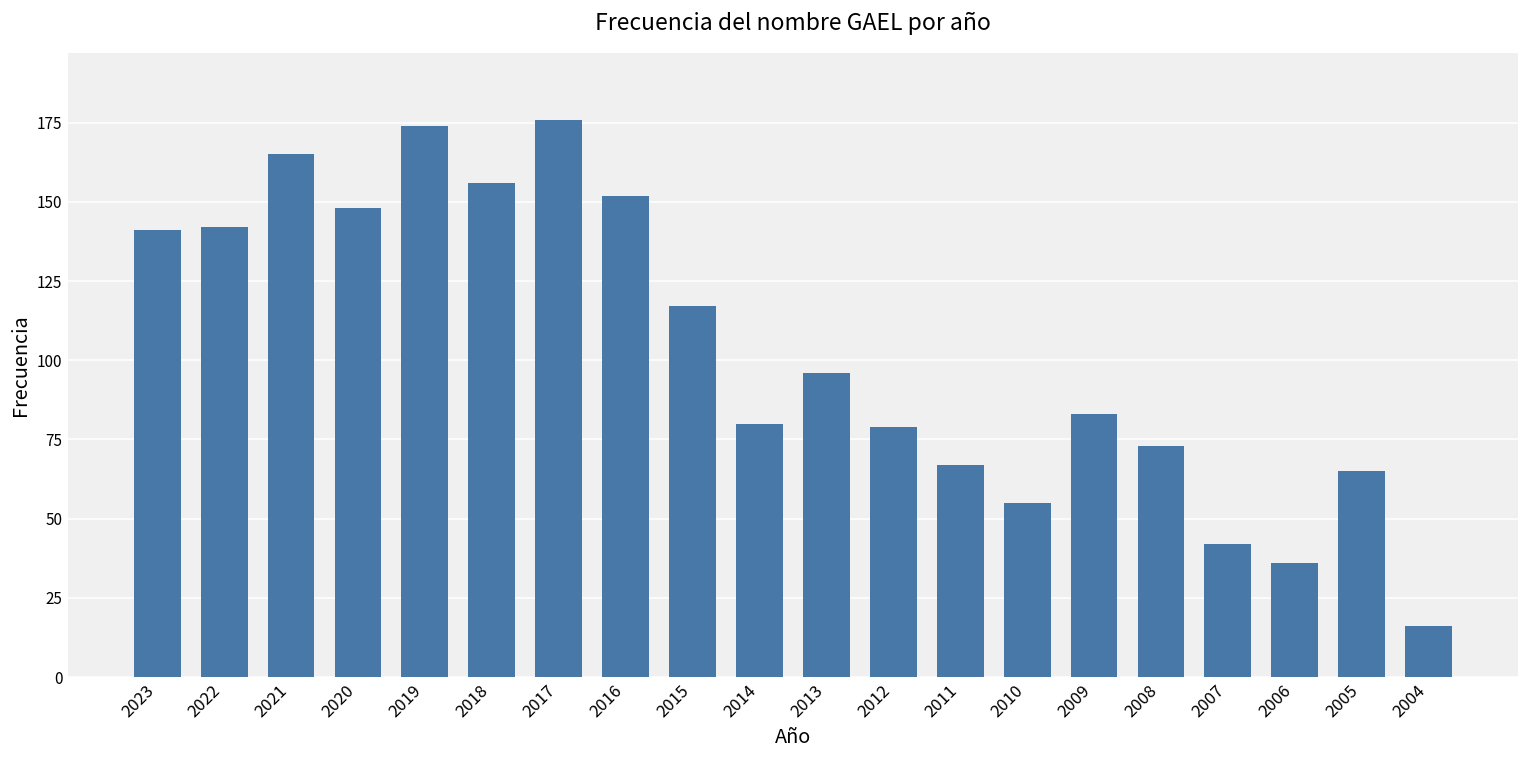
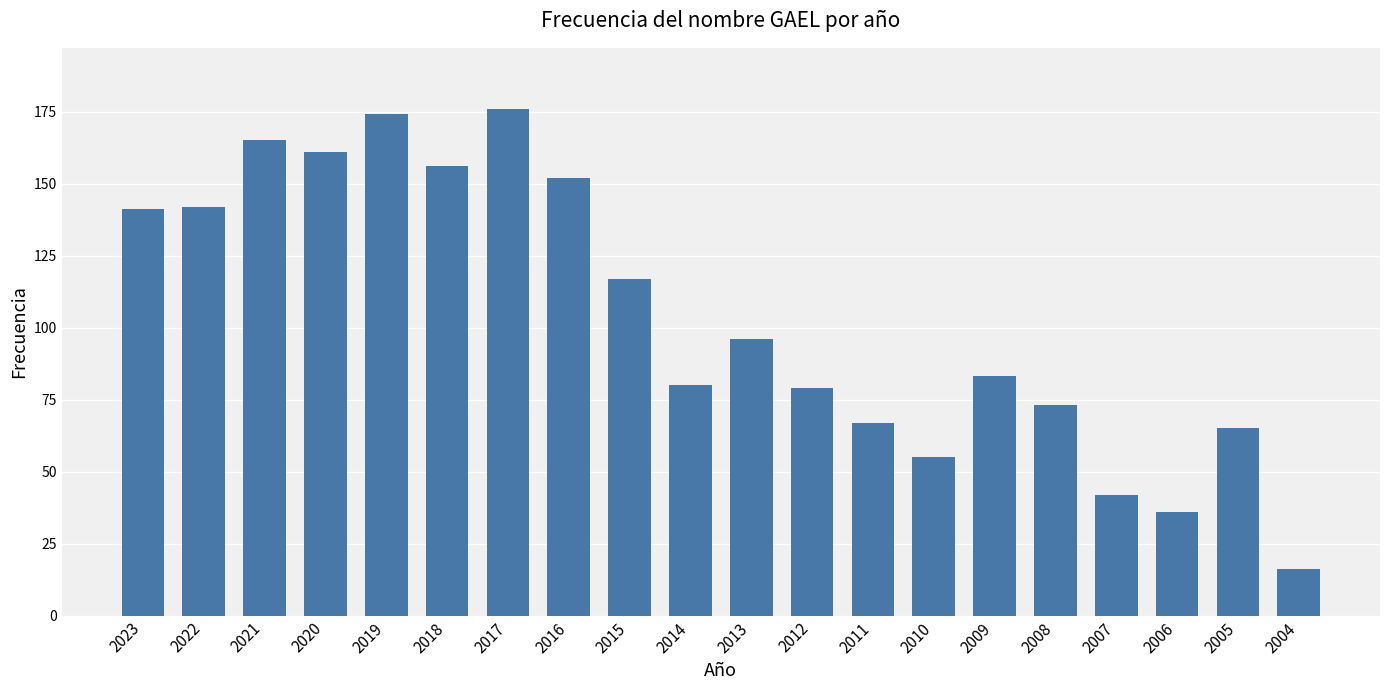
2020: 148 -> 161
